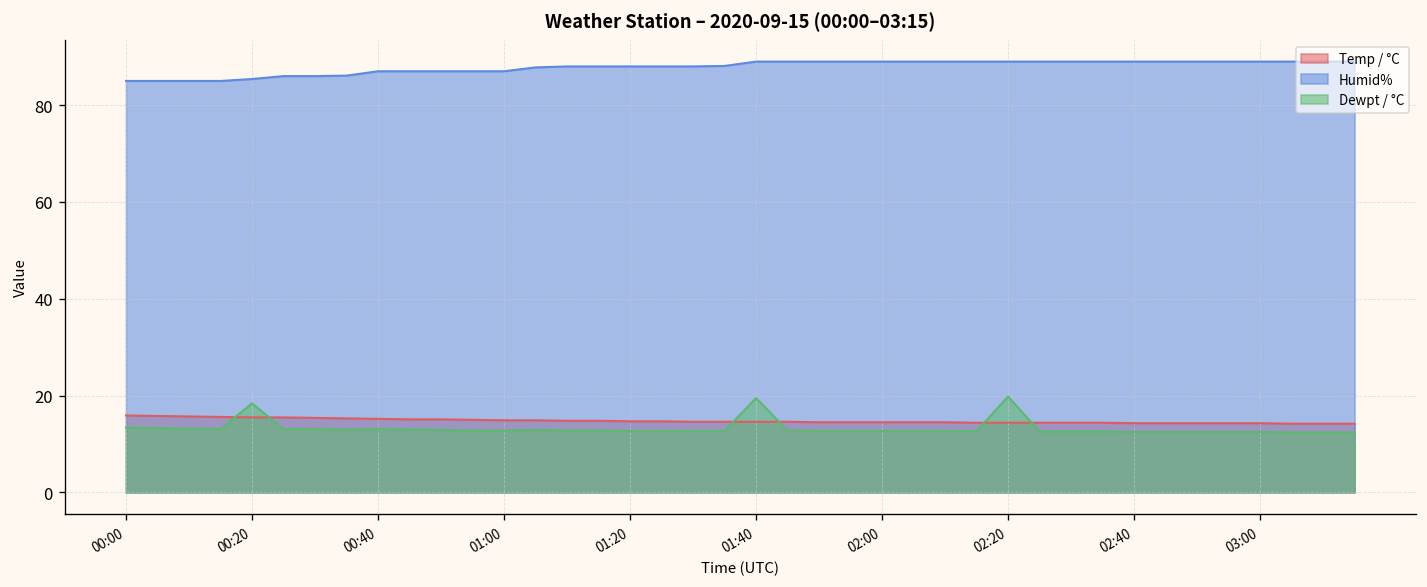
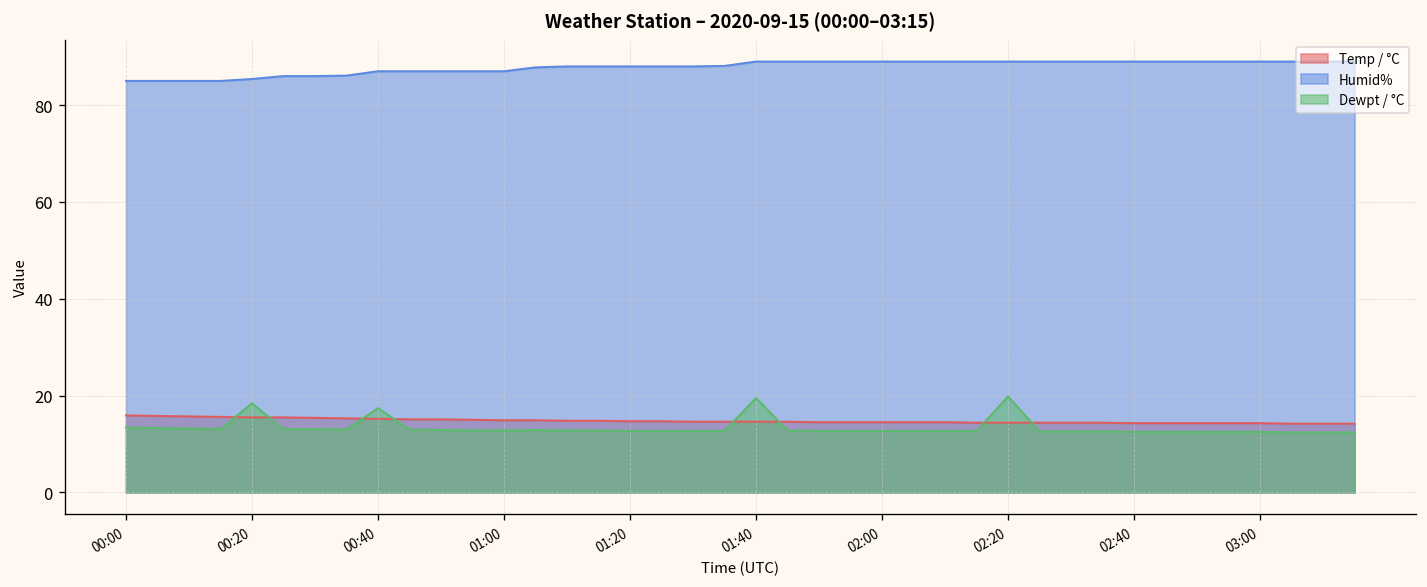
Dewpt / °C, 00:40: 13 -> 17
